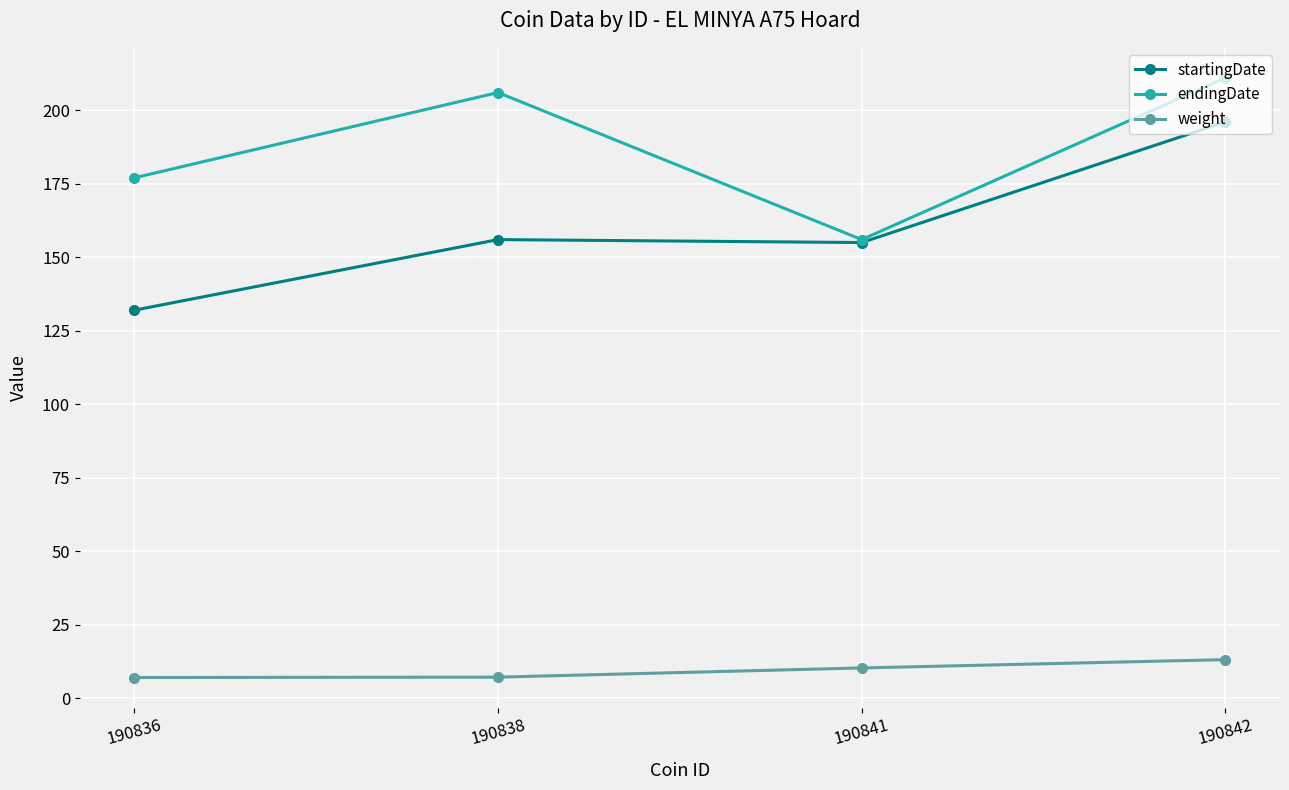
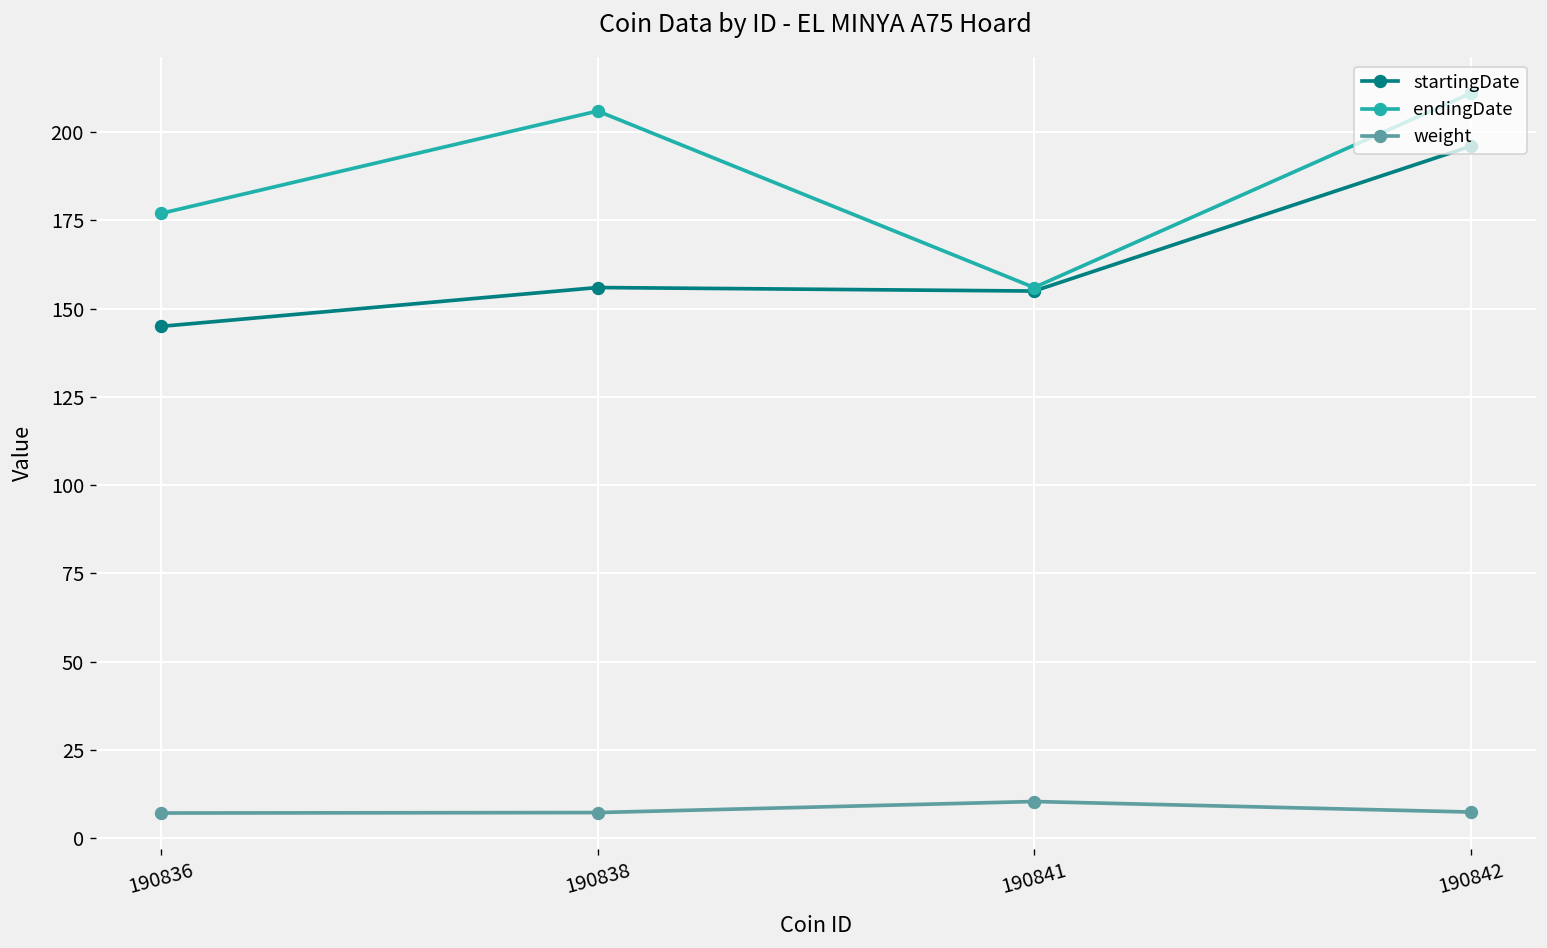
startingDate, 190836: 132 -> 145
weight, 190842: 13 -> 7
